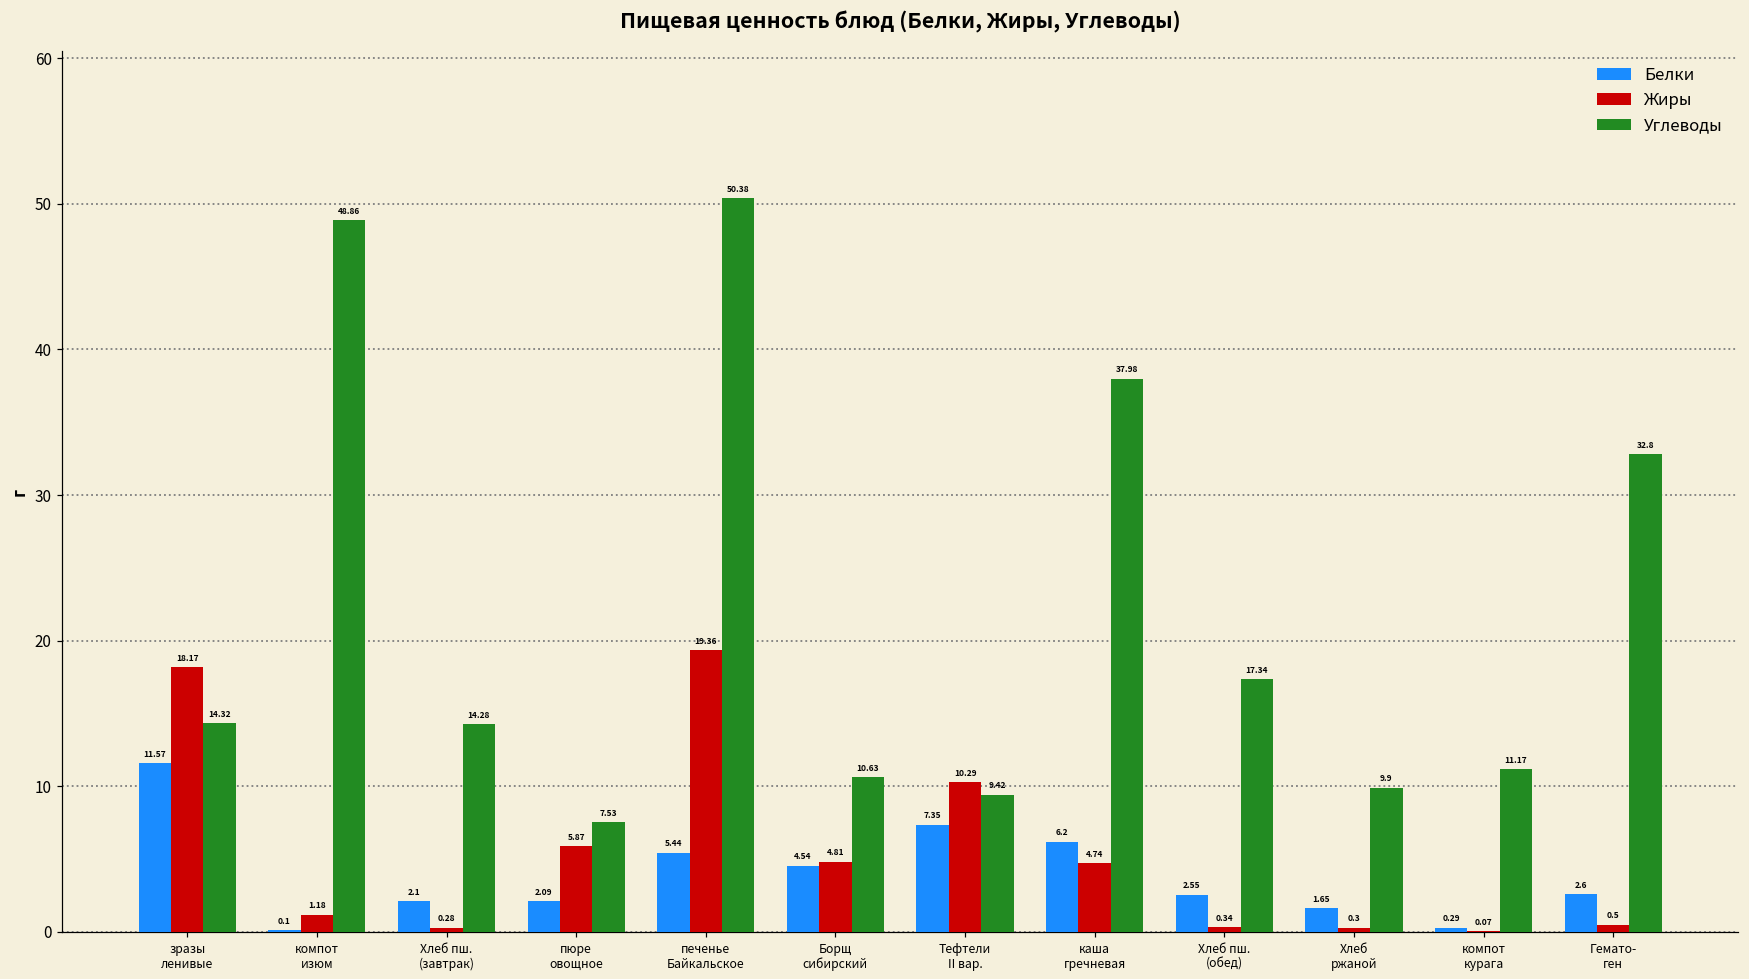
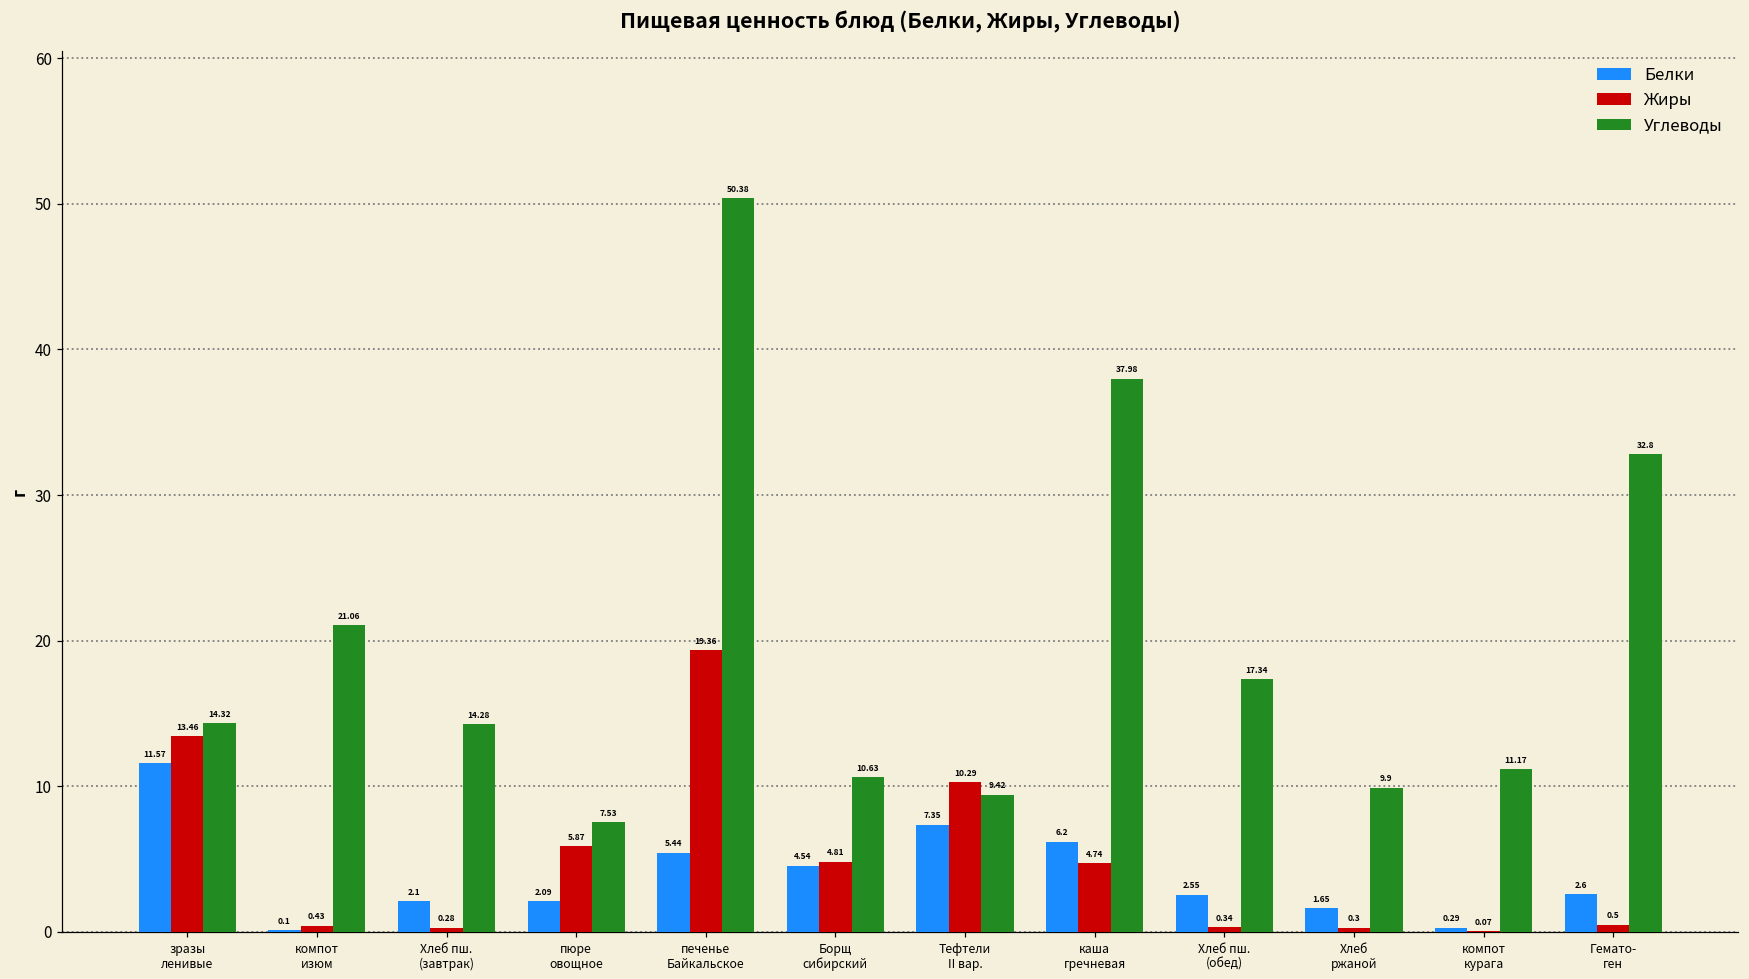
Жиры, зразы ленивые: 18.17 -> 13.46
Жиры, компот изюм: 1.18 -> 0.43
Углеводы, компот изюм: 48.86 -> 21.06
